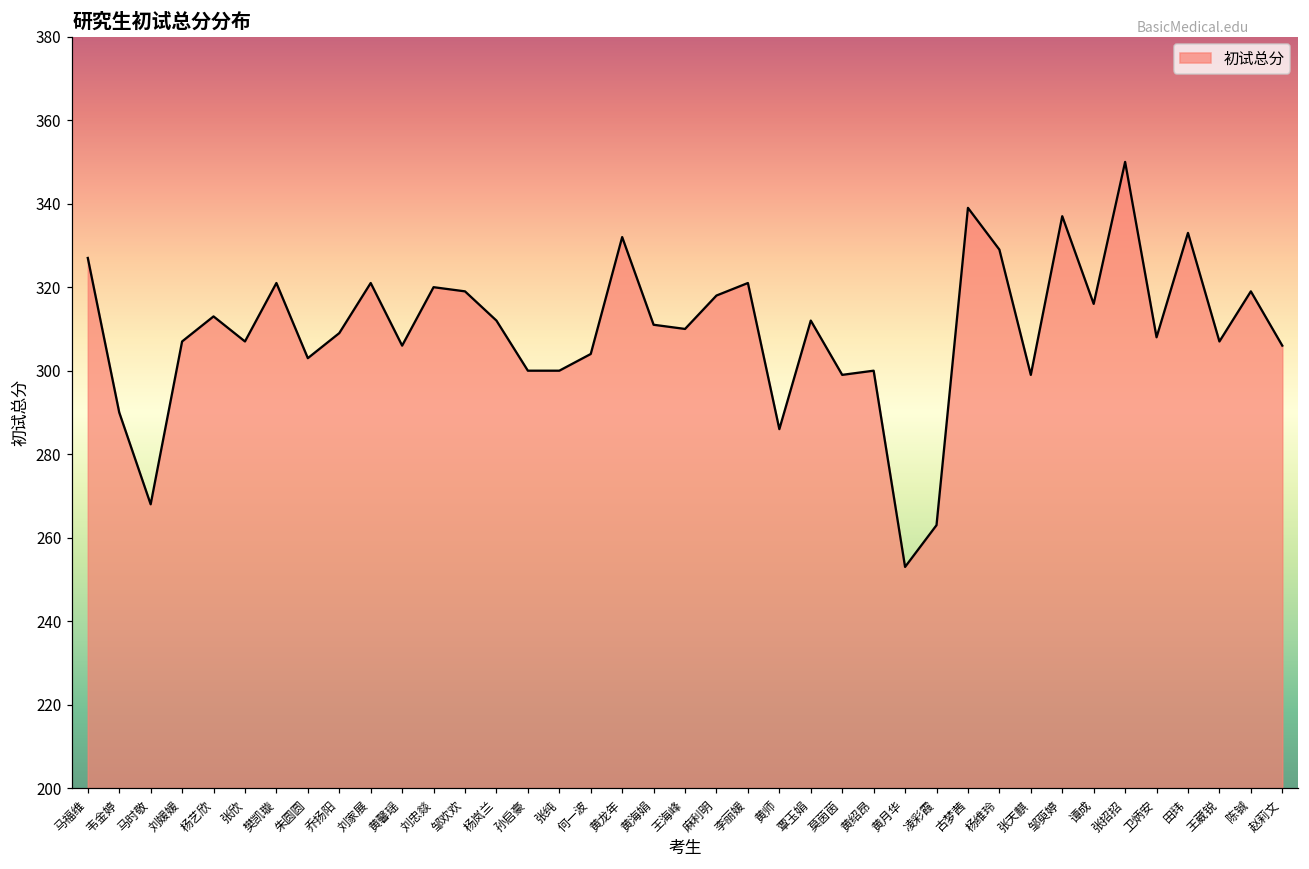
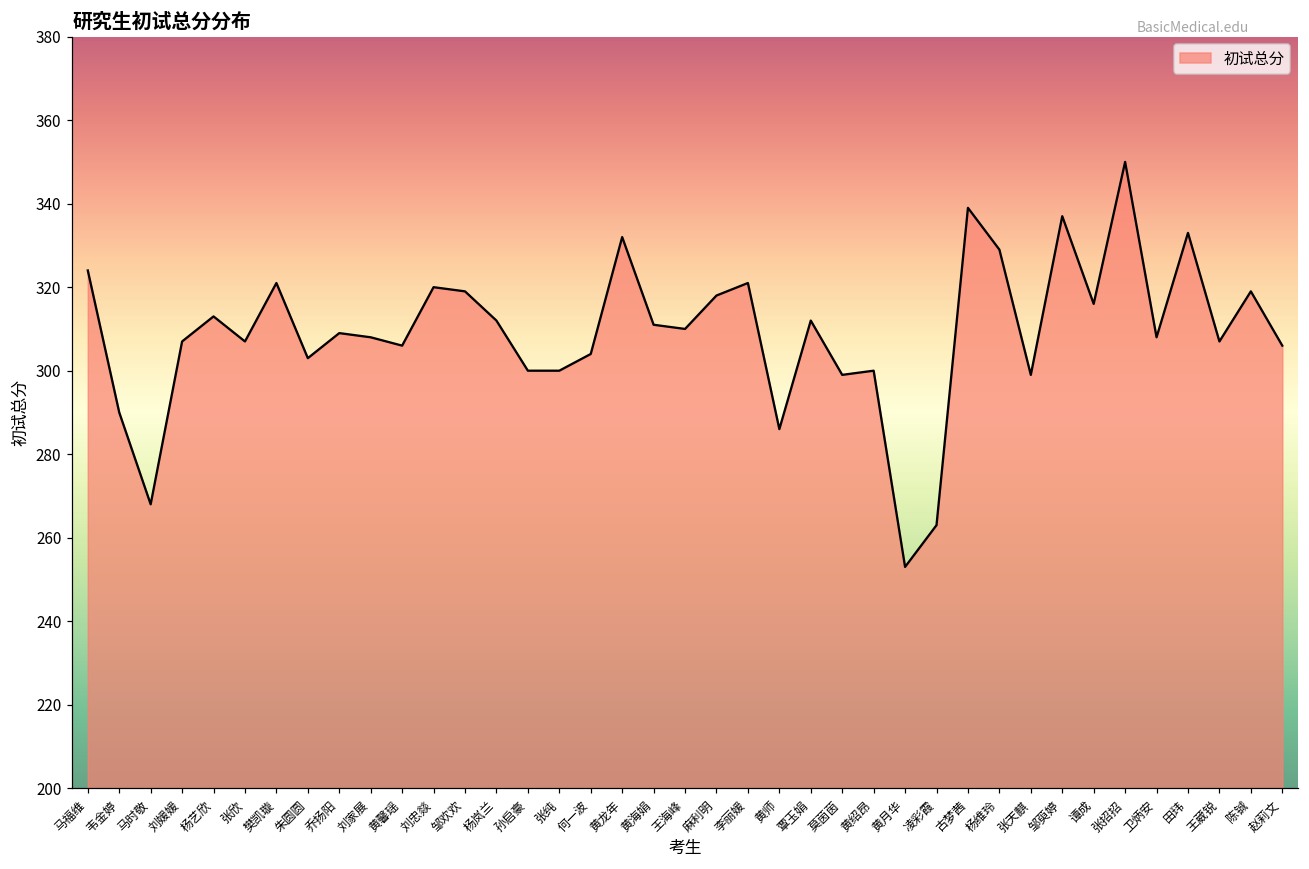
马福维: 327 -> 324
刘家展: 321 -> 308
